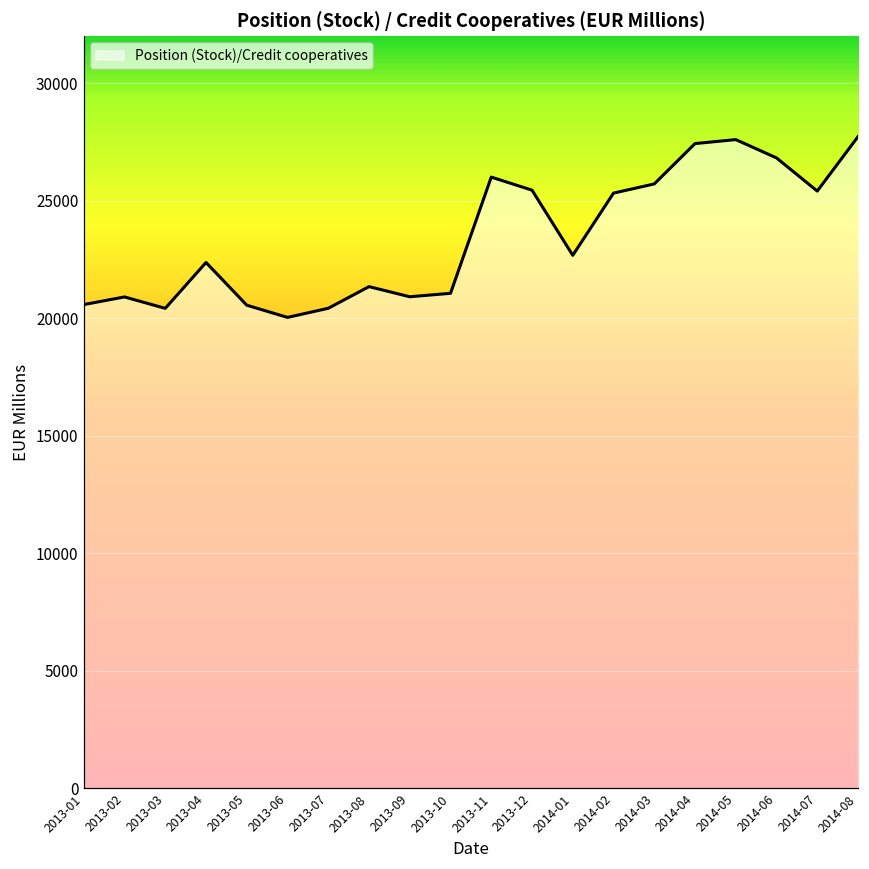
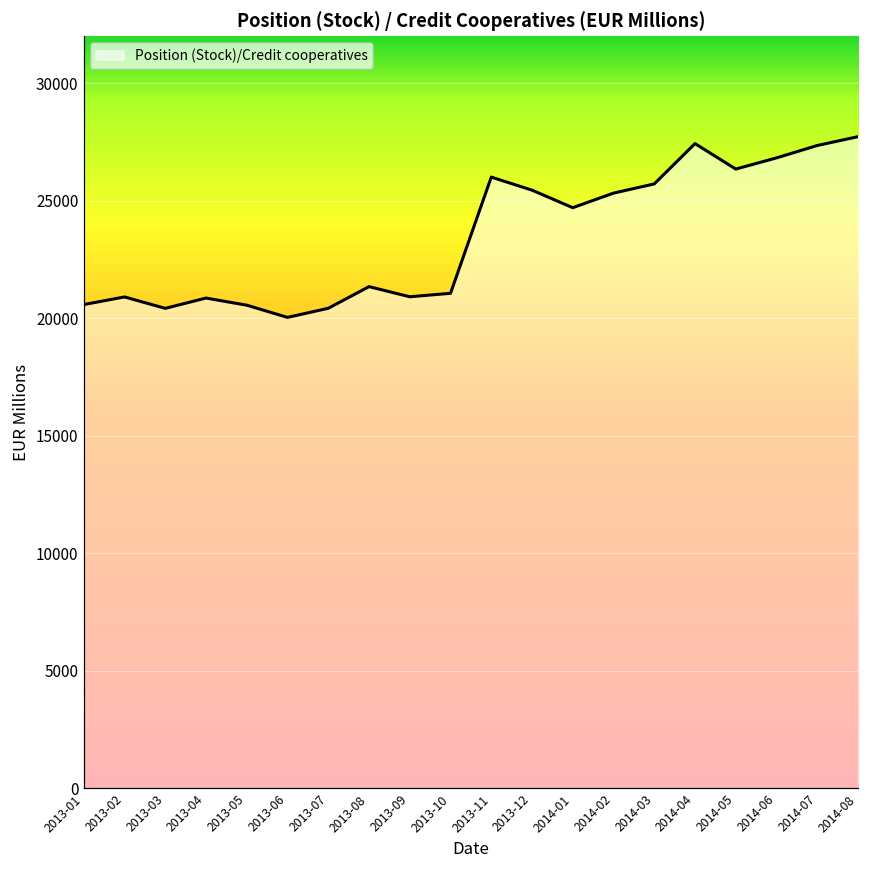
2013-04: 22400 -> 20900
2014-01: 22700 -> 24700
2014-05: 27600 -> 26300
2014-07: 25400 -> 27300
